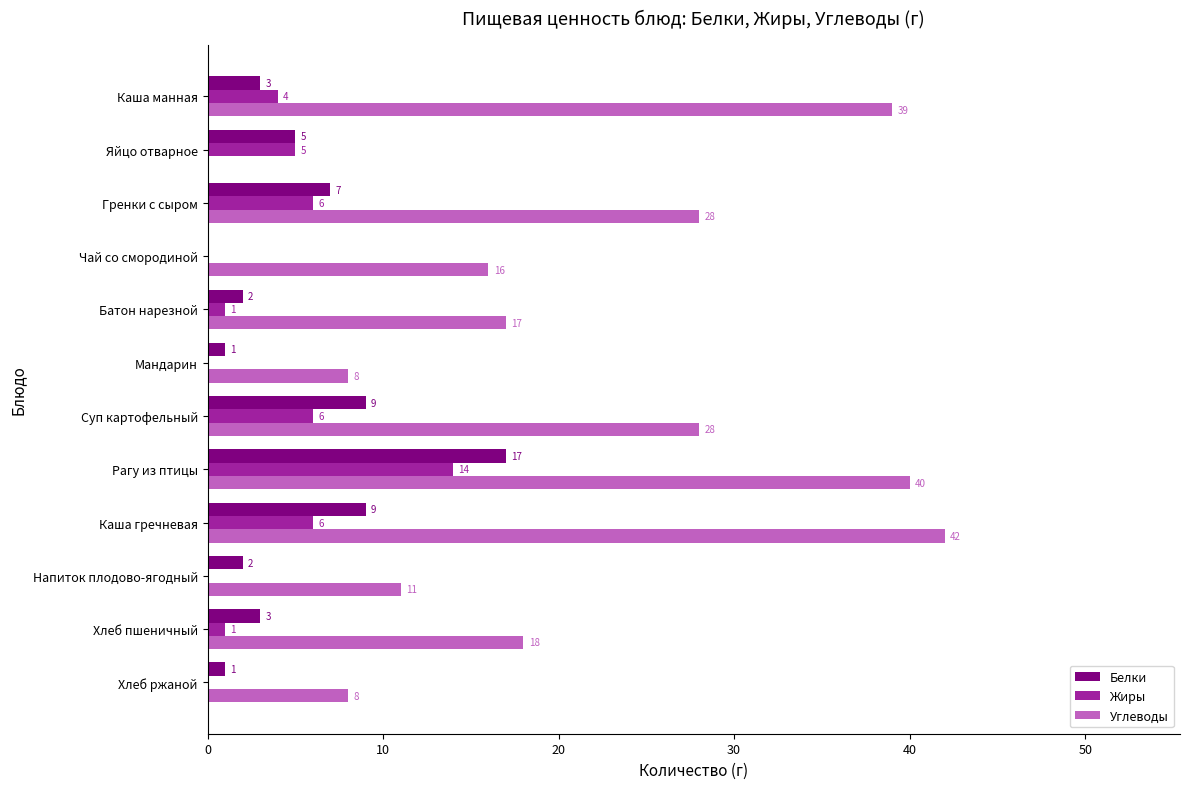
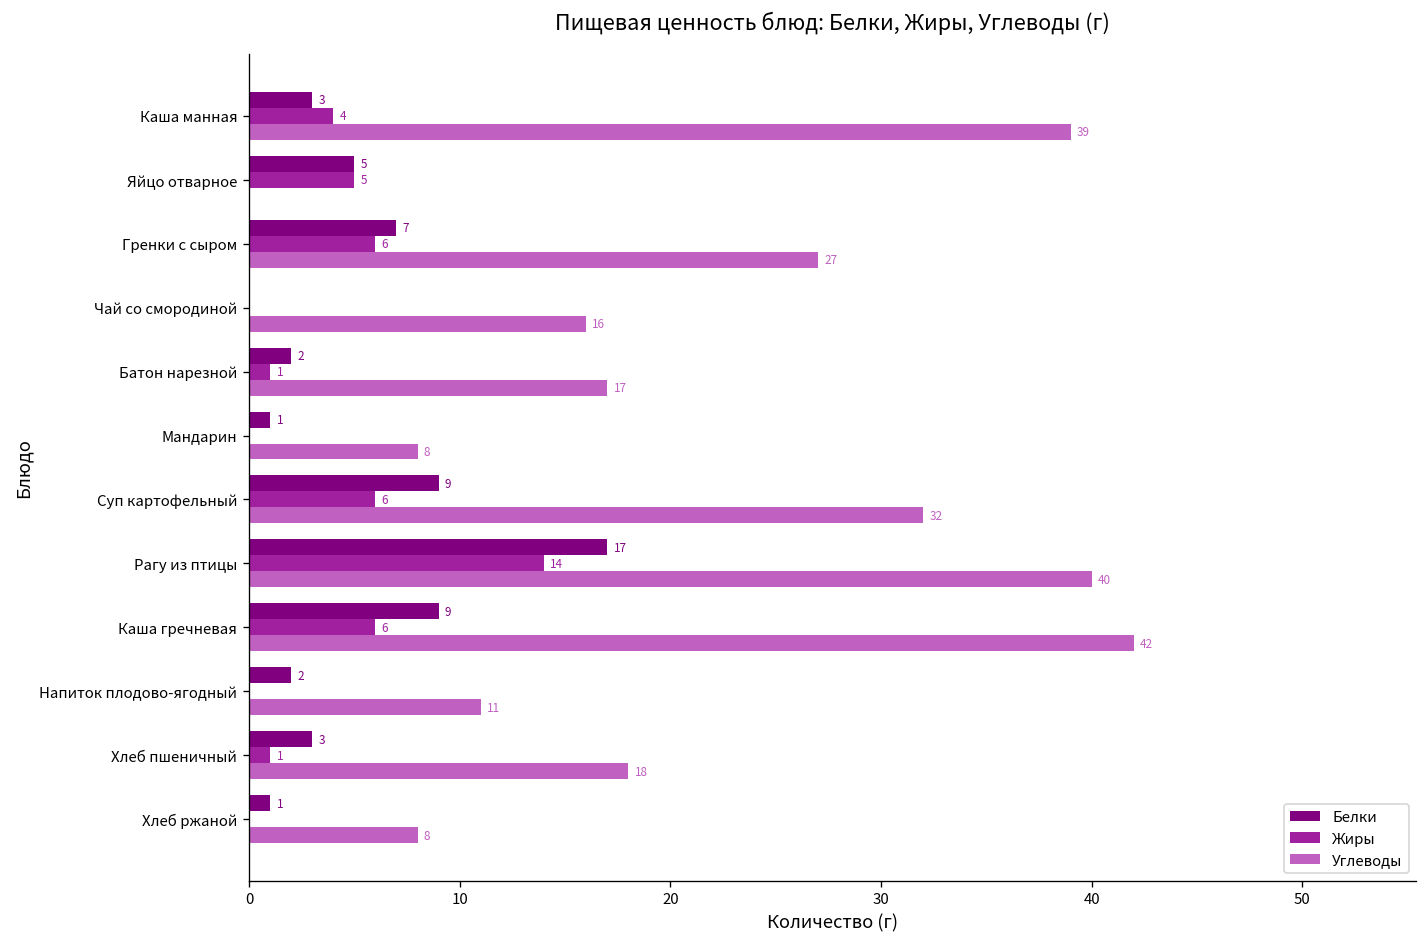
Углеводы, Гренки с сыром: 28 -> 27
Углеводы, Суп картофельный: 28 -> 32
